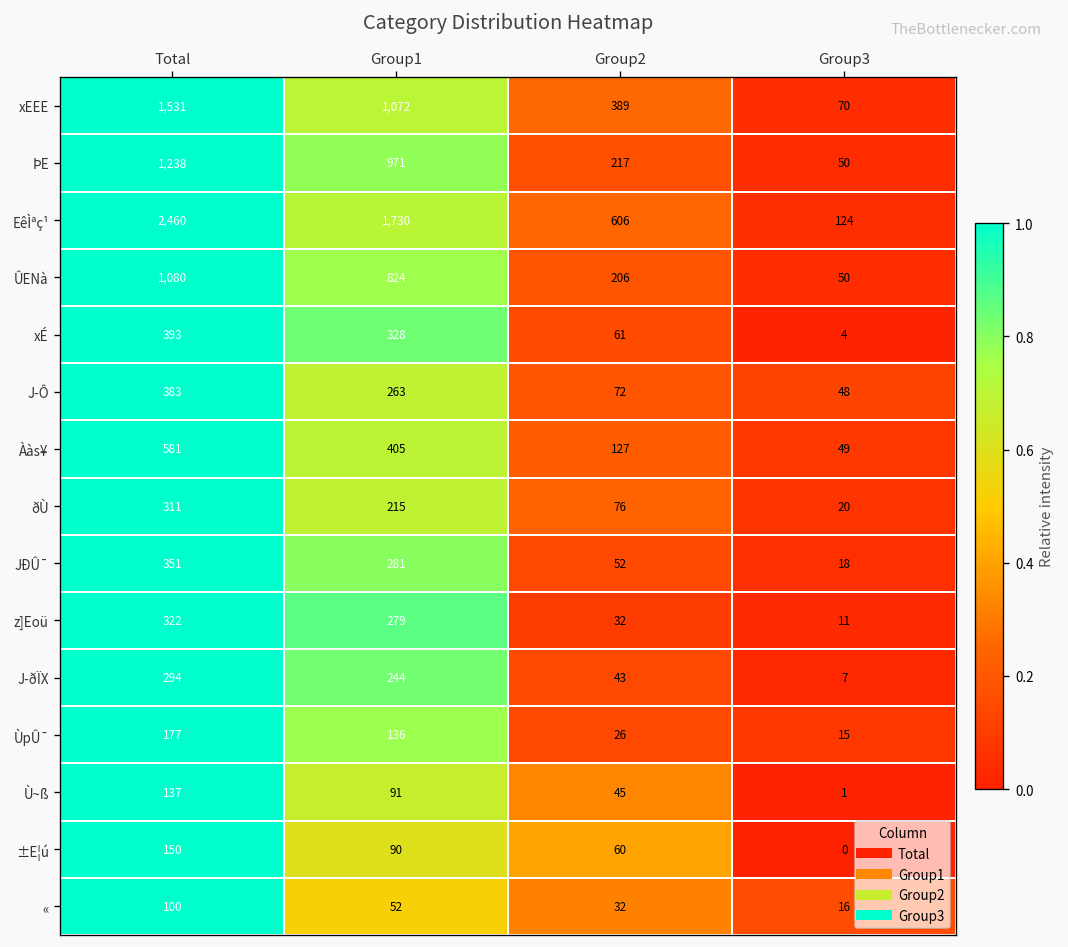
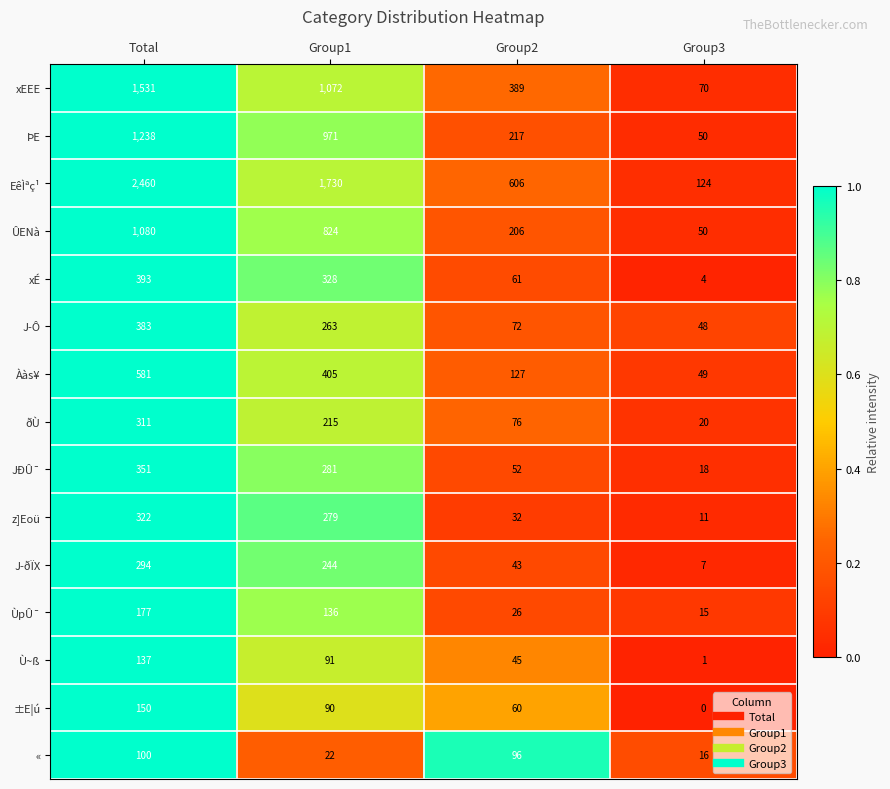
«, Group1: 52 -> 22
«, Group2: 32 -> 96
